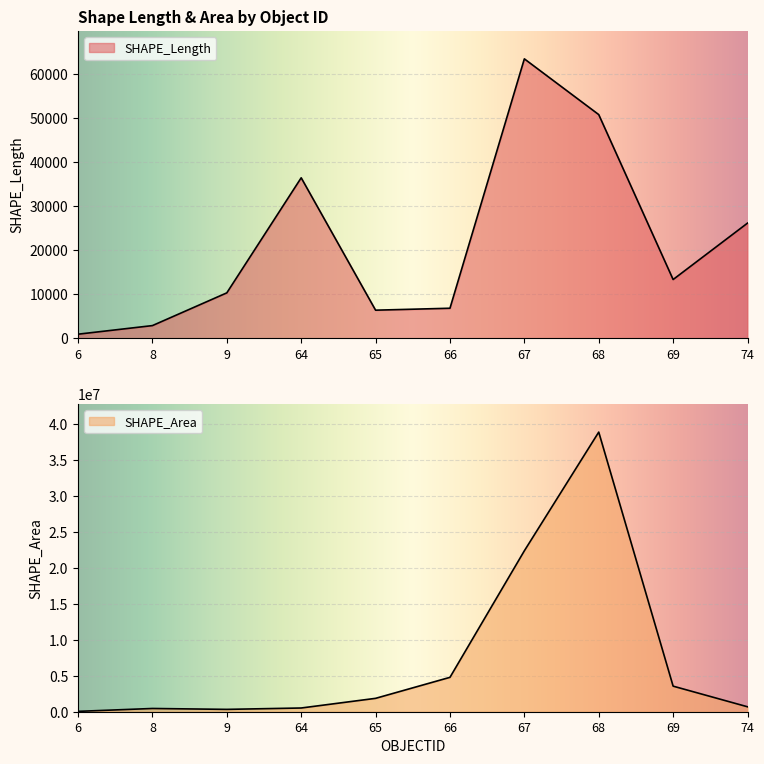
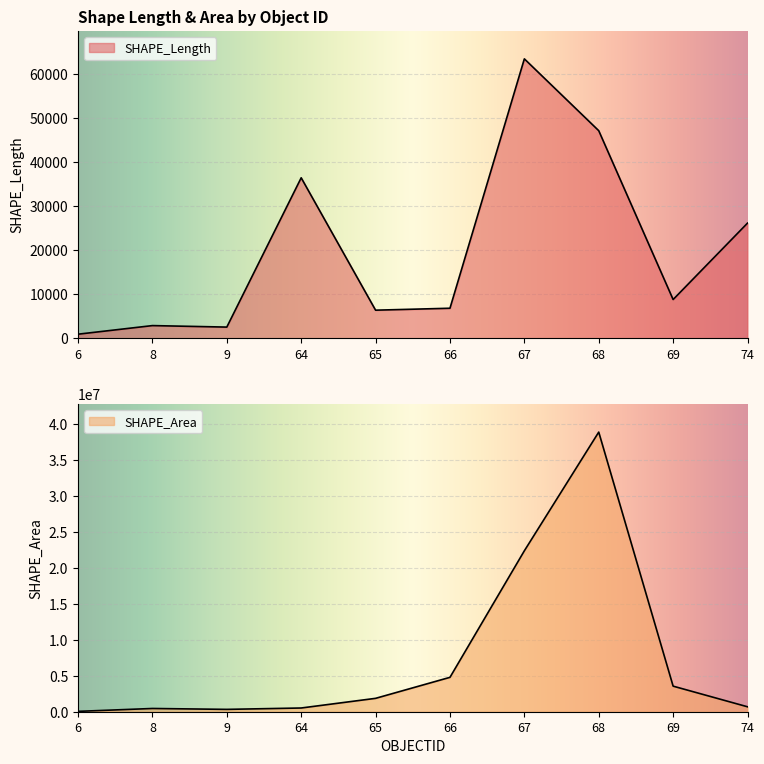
Shape Length & Area by Object ID, 9: 10000 -> 3000
Shape Length & Area by Object ID, 68: 51000 -> 47000
Shape Length & Area by Object ID, 69: 13000 -> 9000
